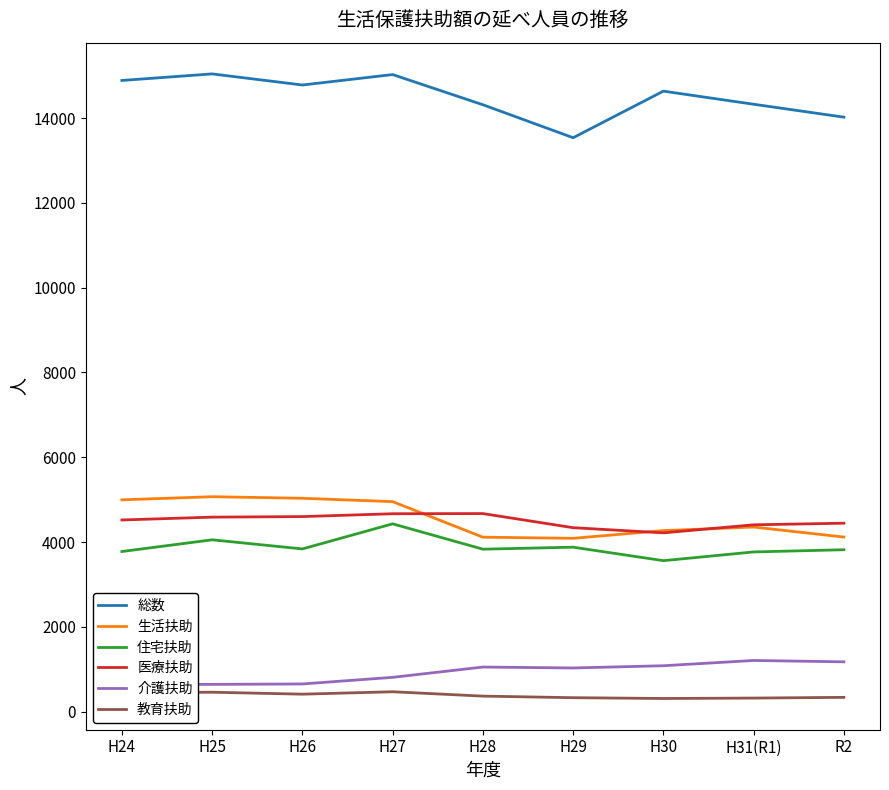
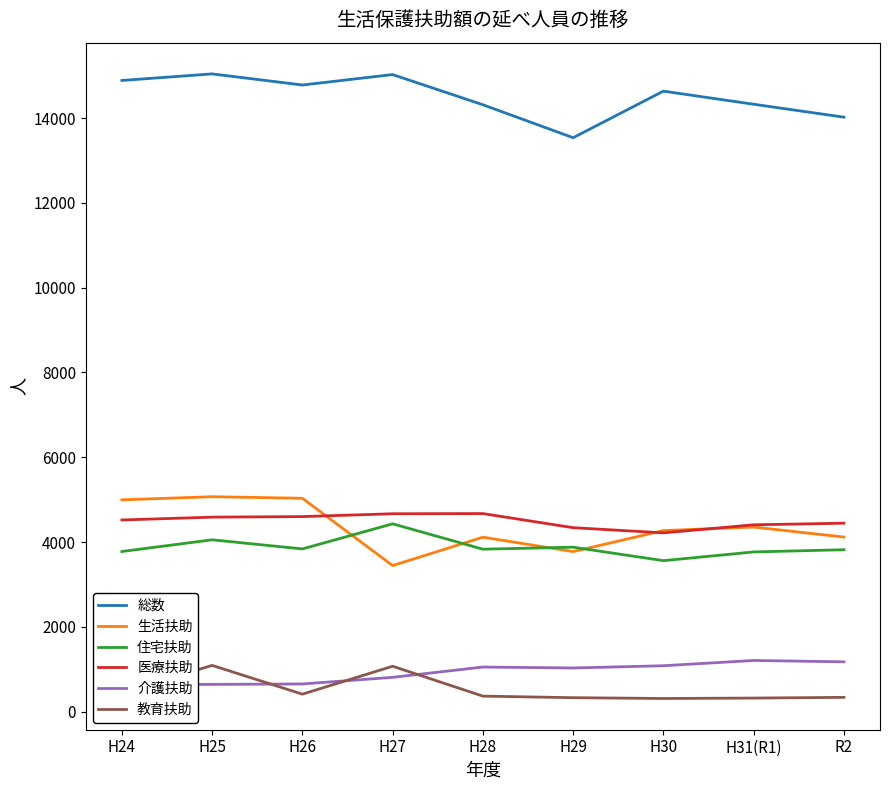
教育扶助, H25: 500 -> 1100
生活扶助, H27: 5000 -> 3400
教育扶助, H27: 500 -> 1100
生活扶助, H29: 4100 -> 3800
